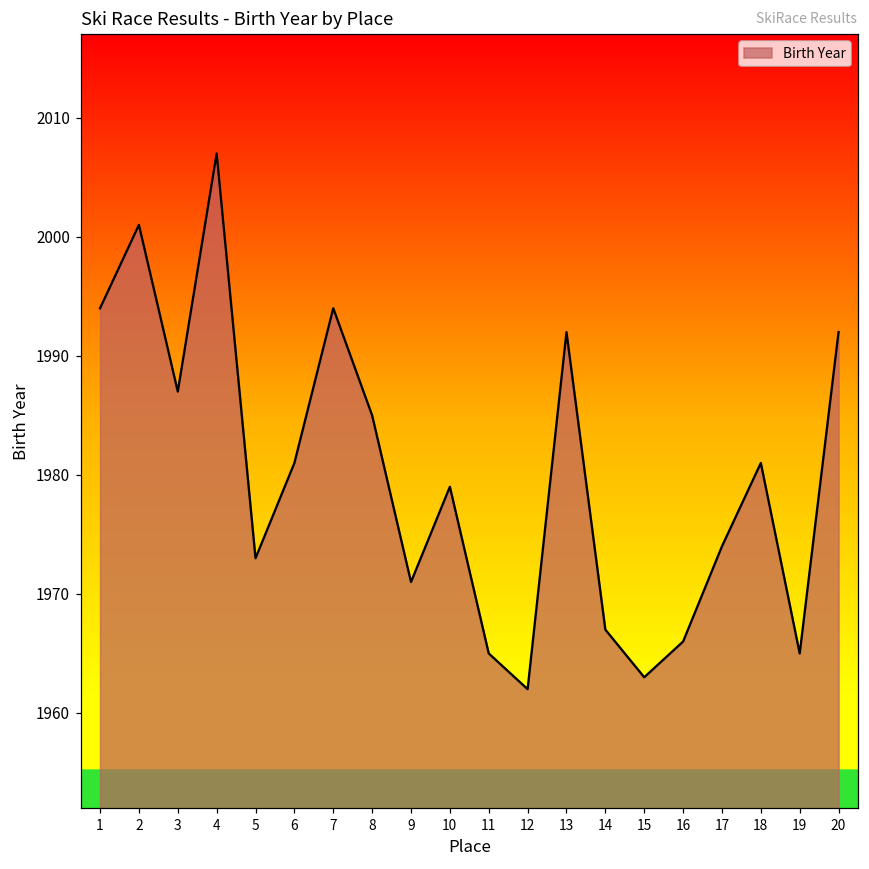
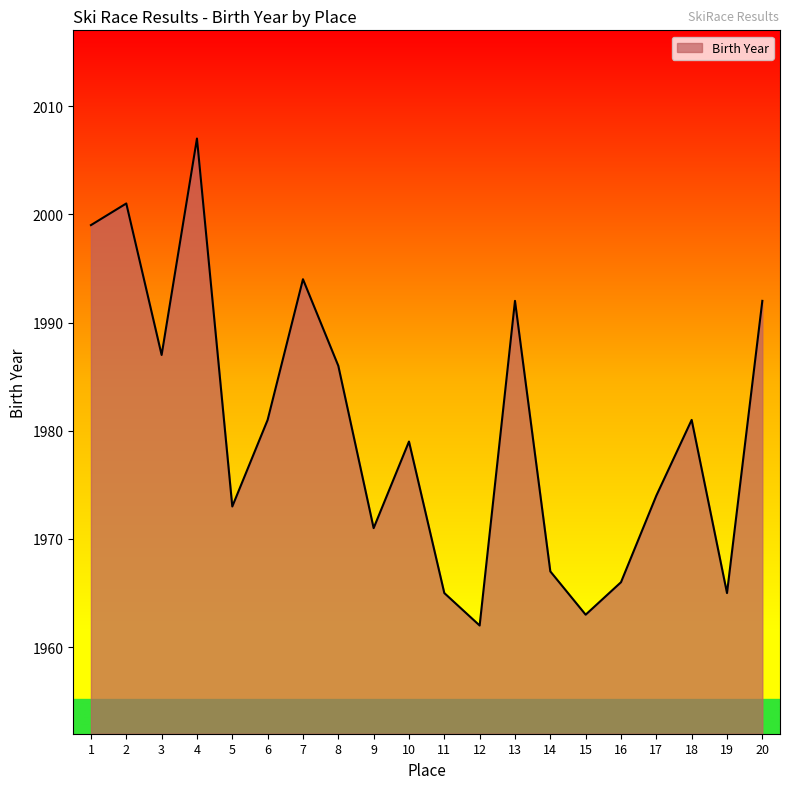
1: 1994 -> 1999
8: 1985 -> 1986
